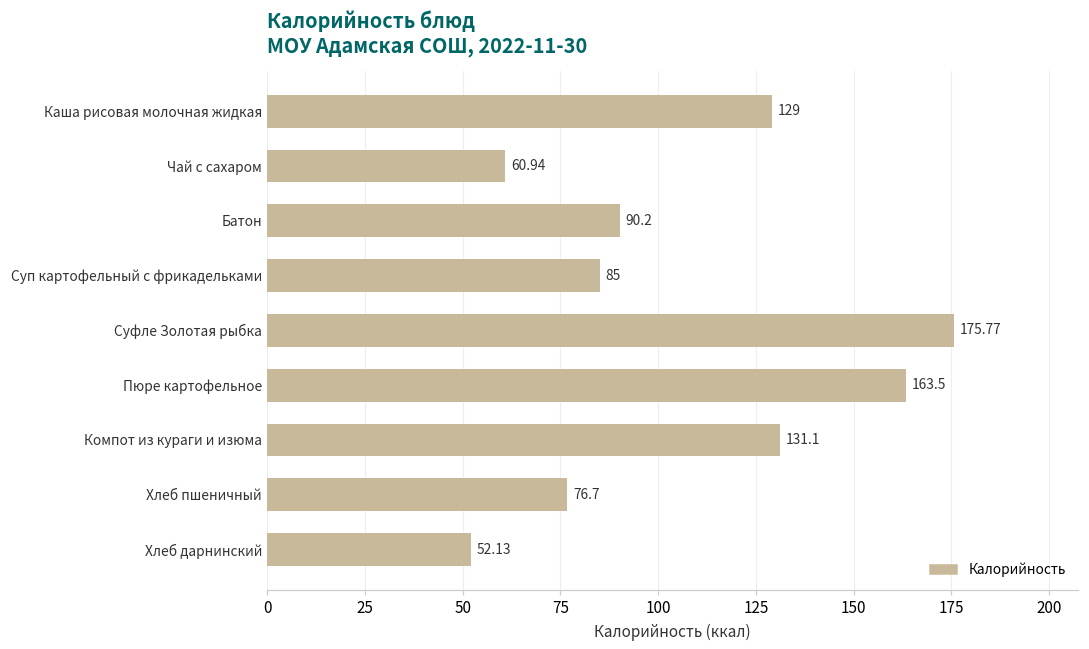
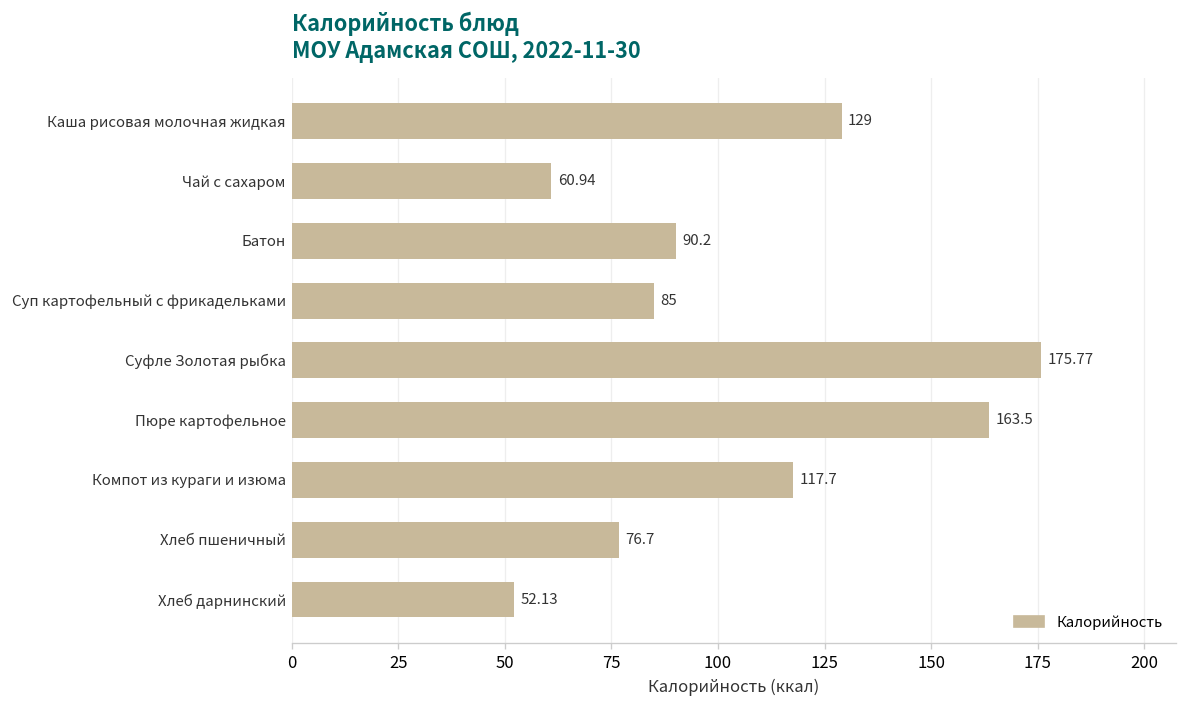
Компот из кураги и изюма: 131.1 -> 117.7
